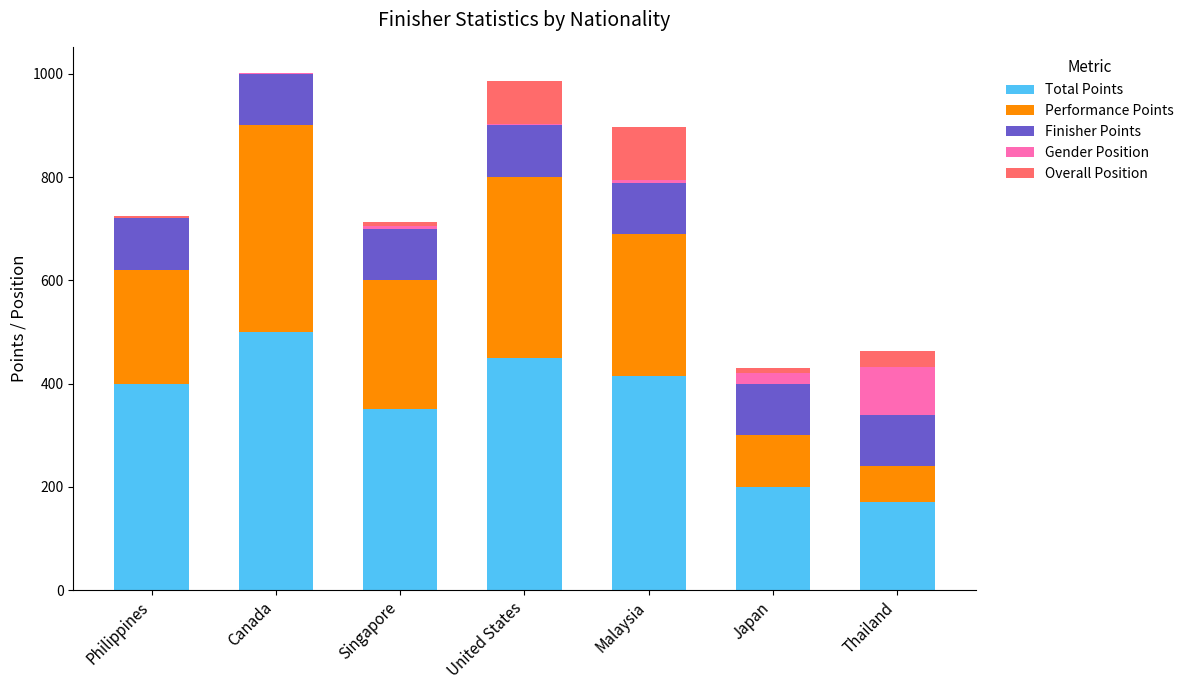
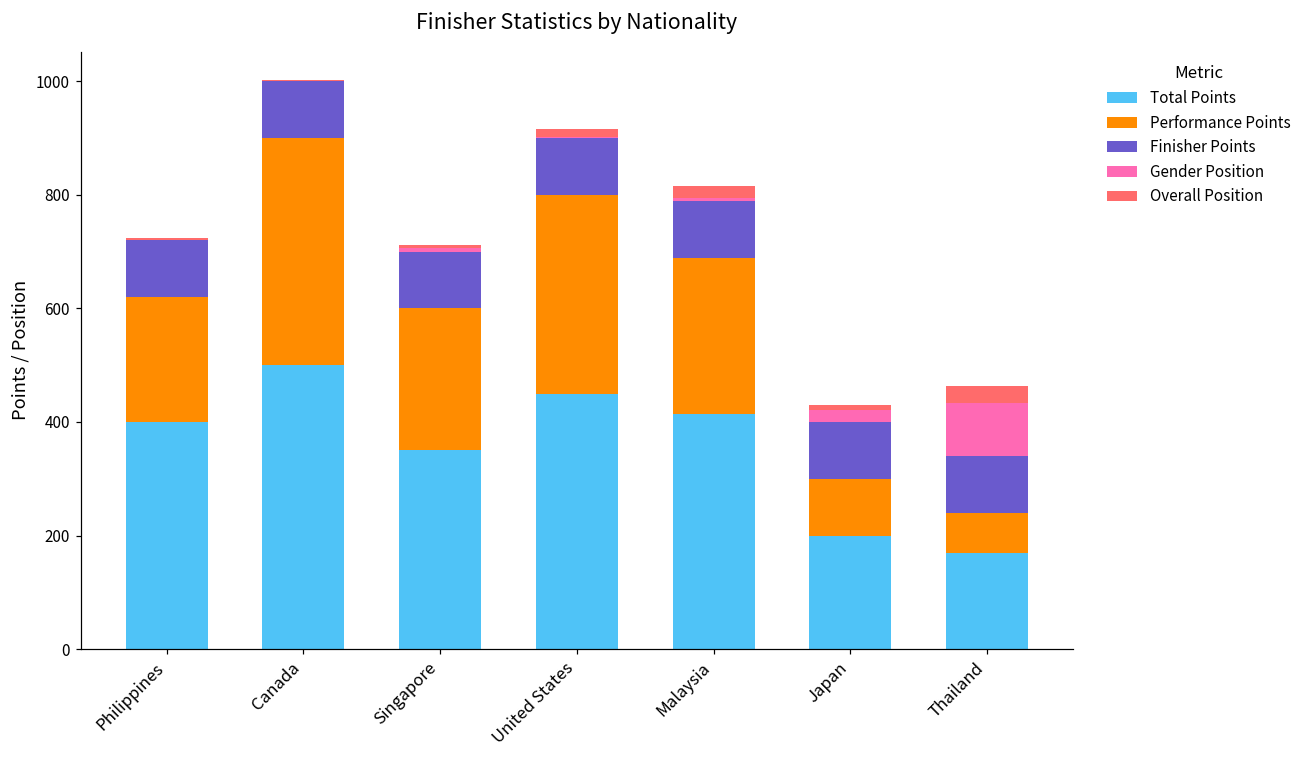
Overall Position, United States: 80 -> 10
Overall Position, Malaysia: 100 -> 20
